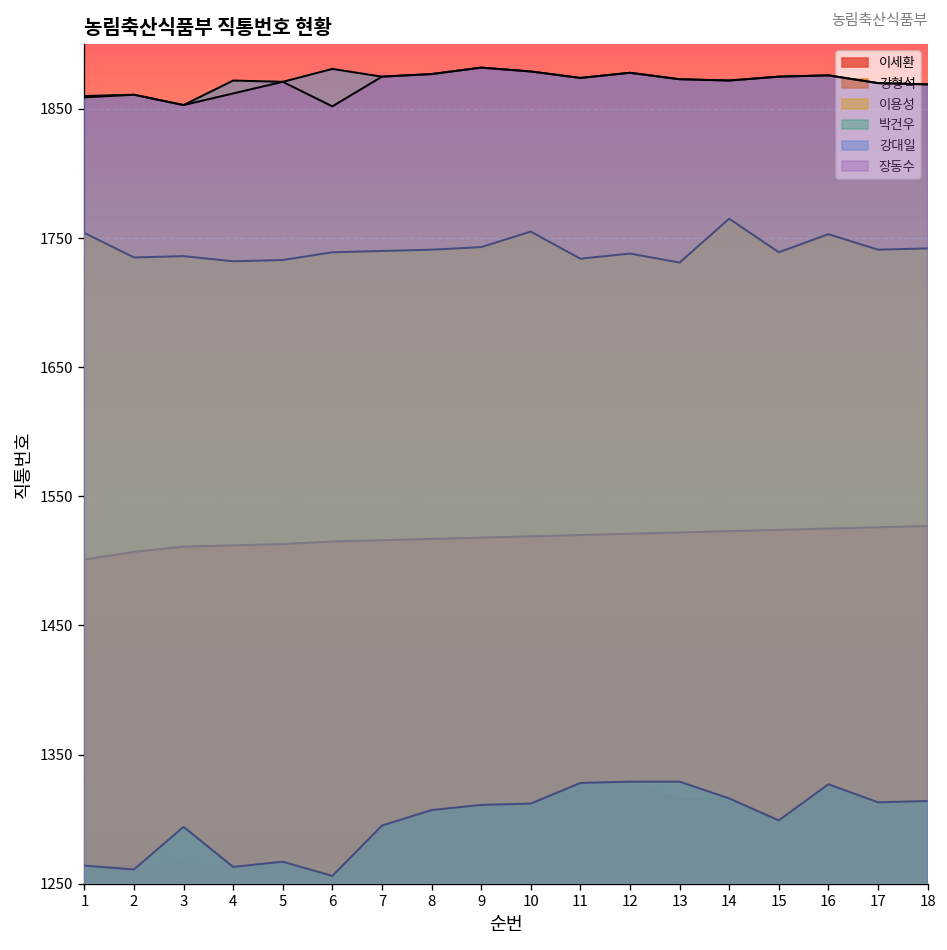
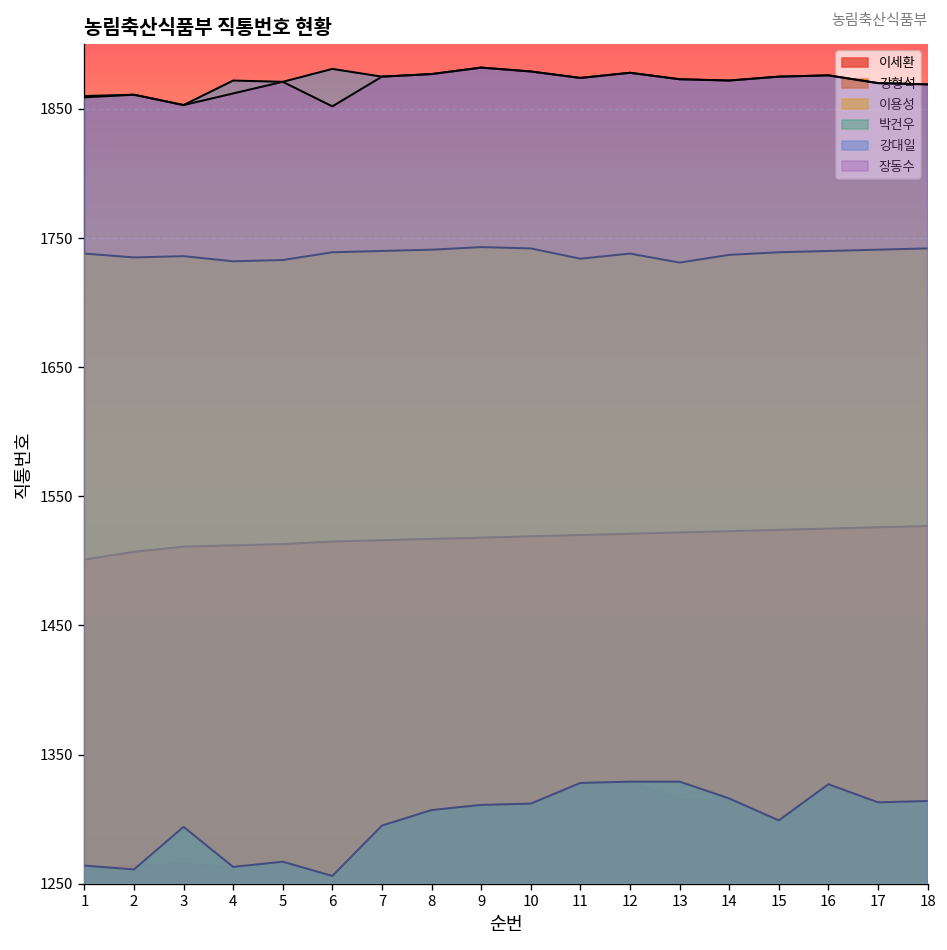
이용성, 1: 1754 -> 1738
이용성, 10: 1755 -> 1742
이용성, 14: 1765 -> 1737
이용성, 16: 1753 -> 1740
